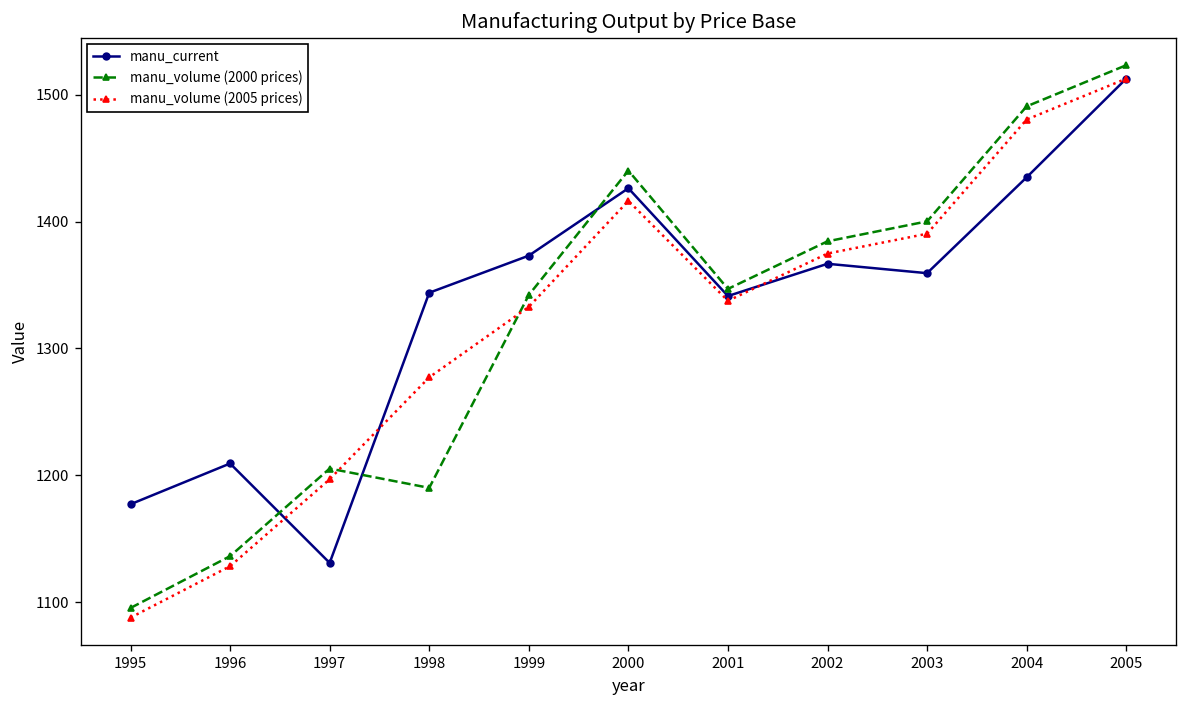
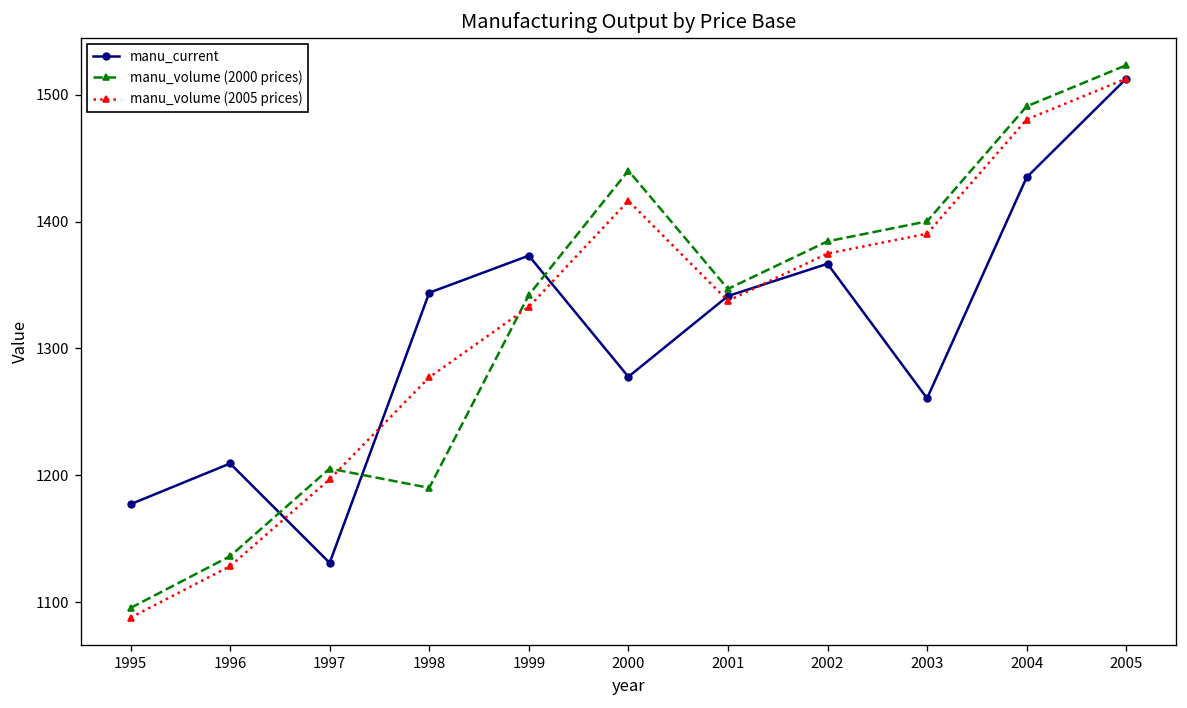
manu_current, 2000: 1426 -> 1278
manu_current, 2003: 1359 -> 1261
